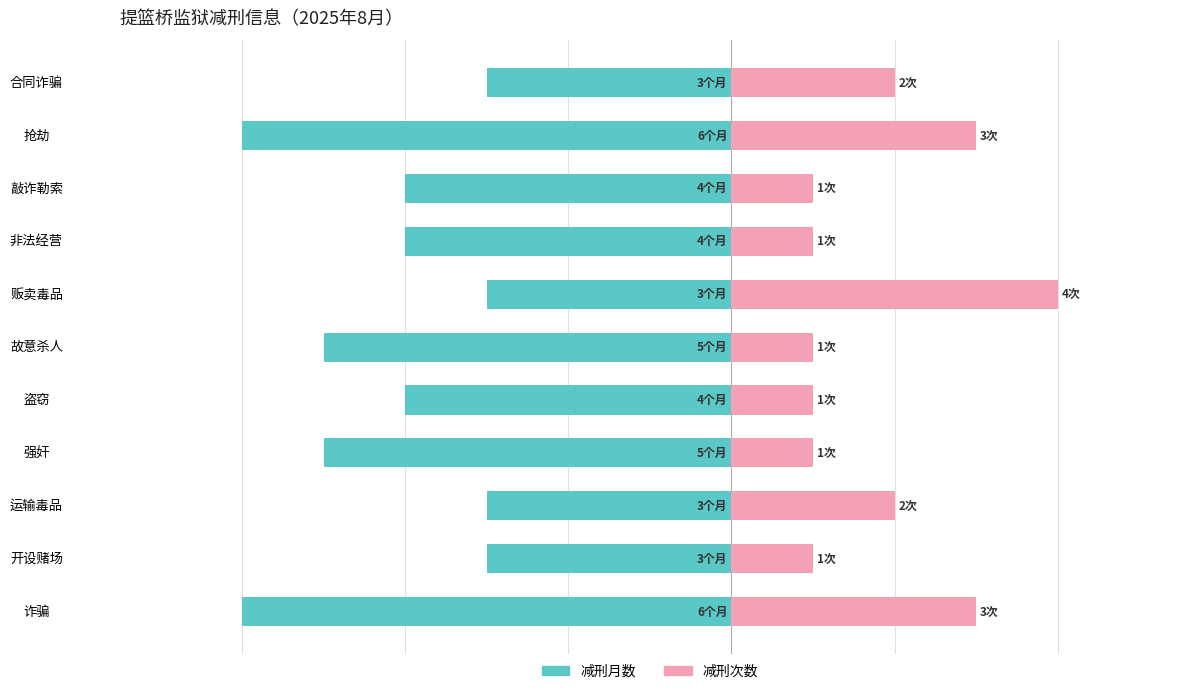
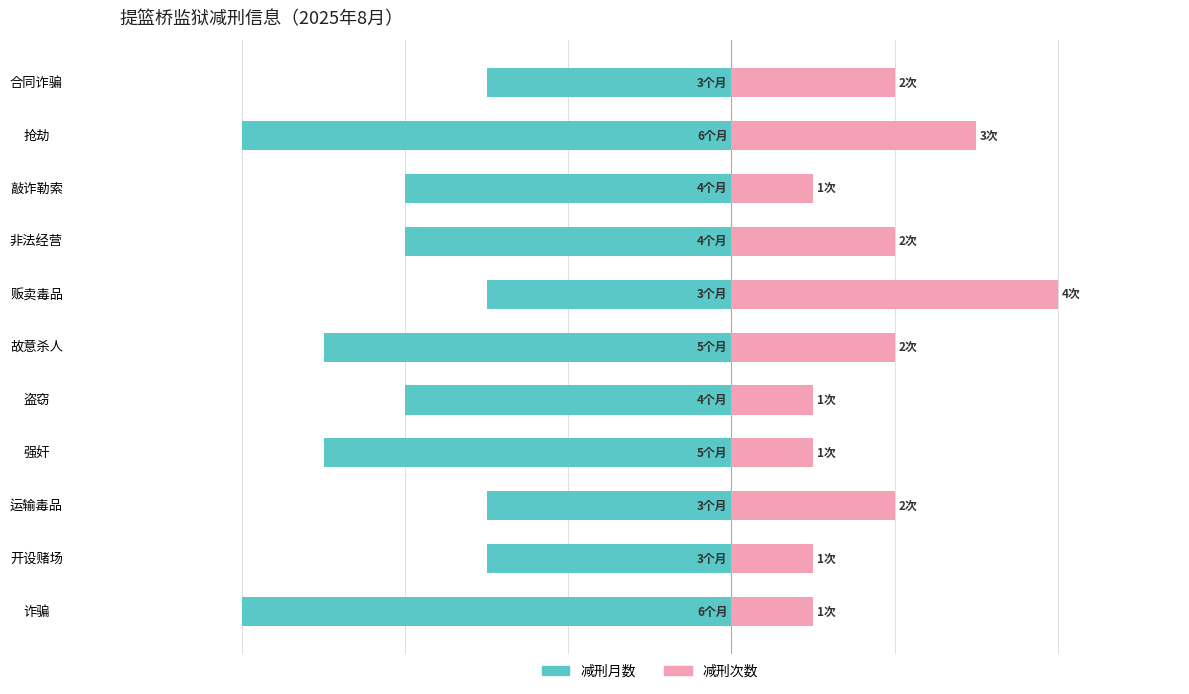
减刑次数, 非法经营: 1次 -> 2次
减刑次数, 故意杀人: 1次 -> 2次
减刑次数, 诈骗: 3次 -> 1次
